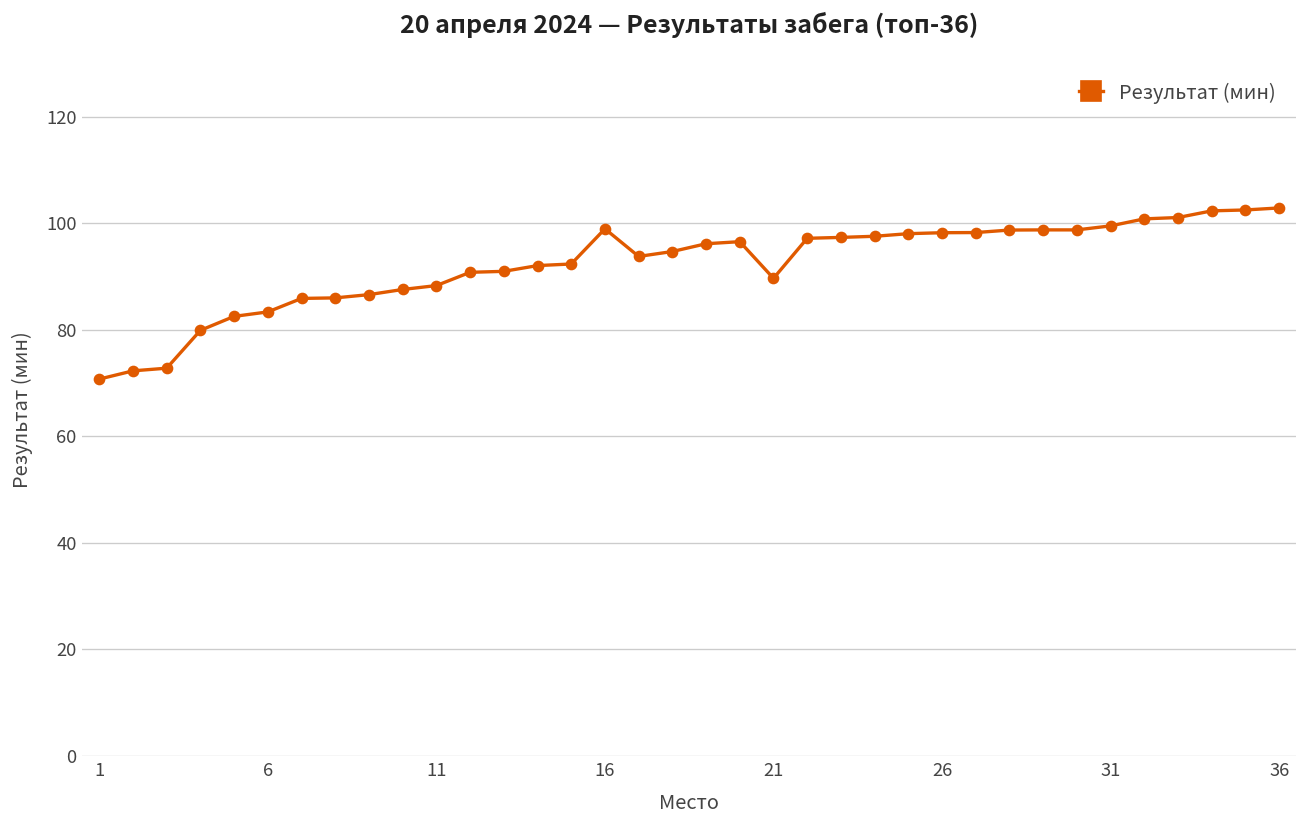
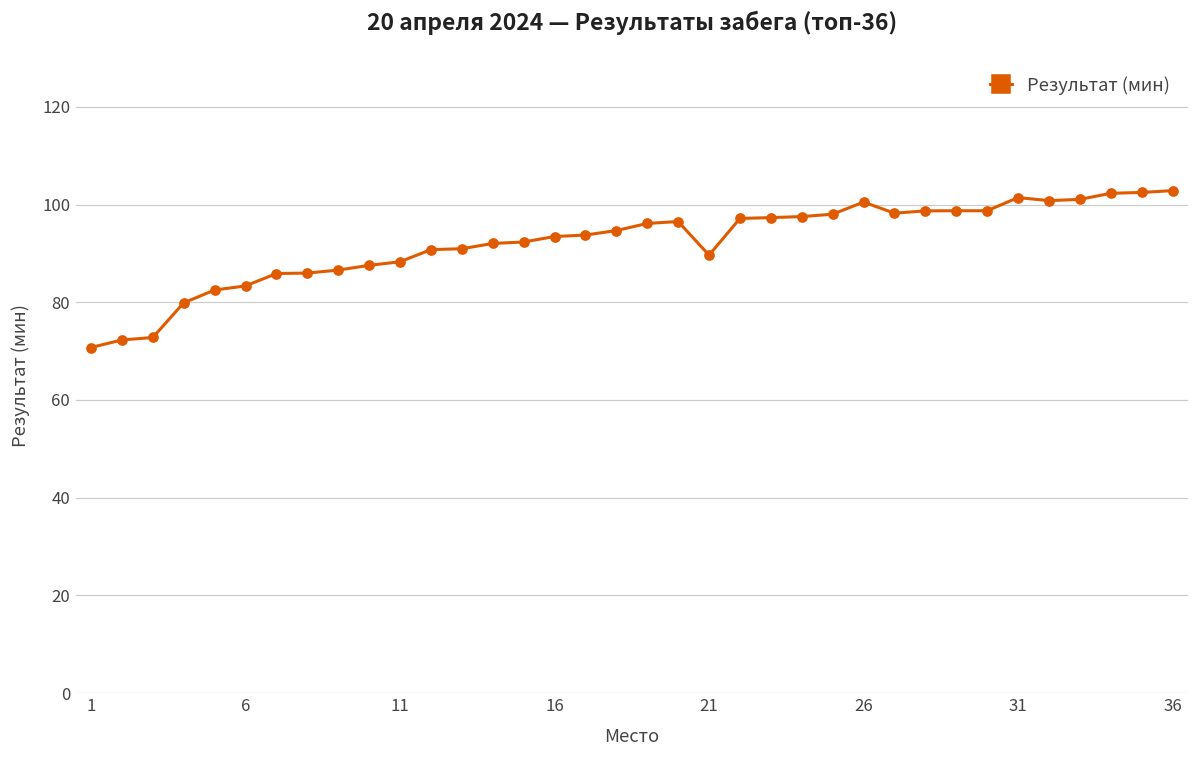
16: 99 -> 93
26: 98 -> 101
31: 99 -> 101
